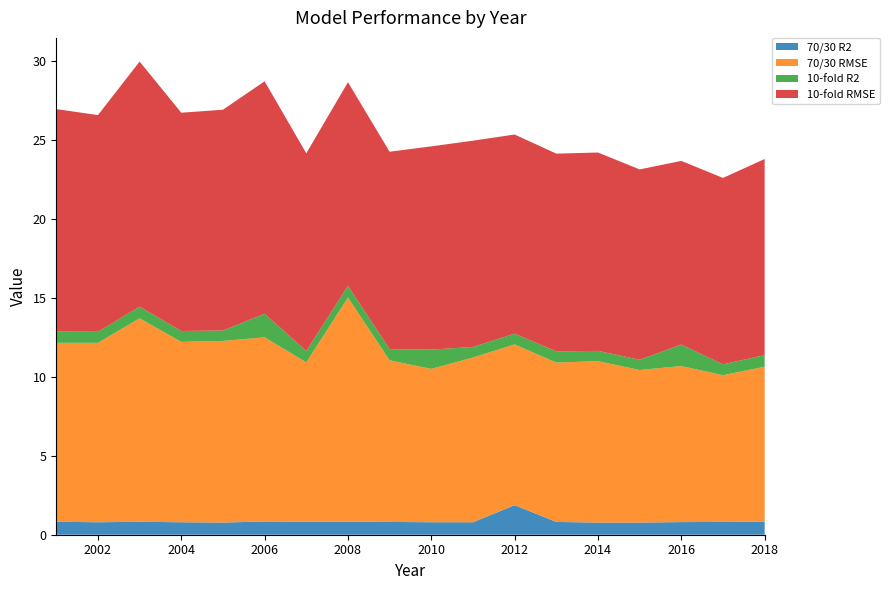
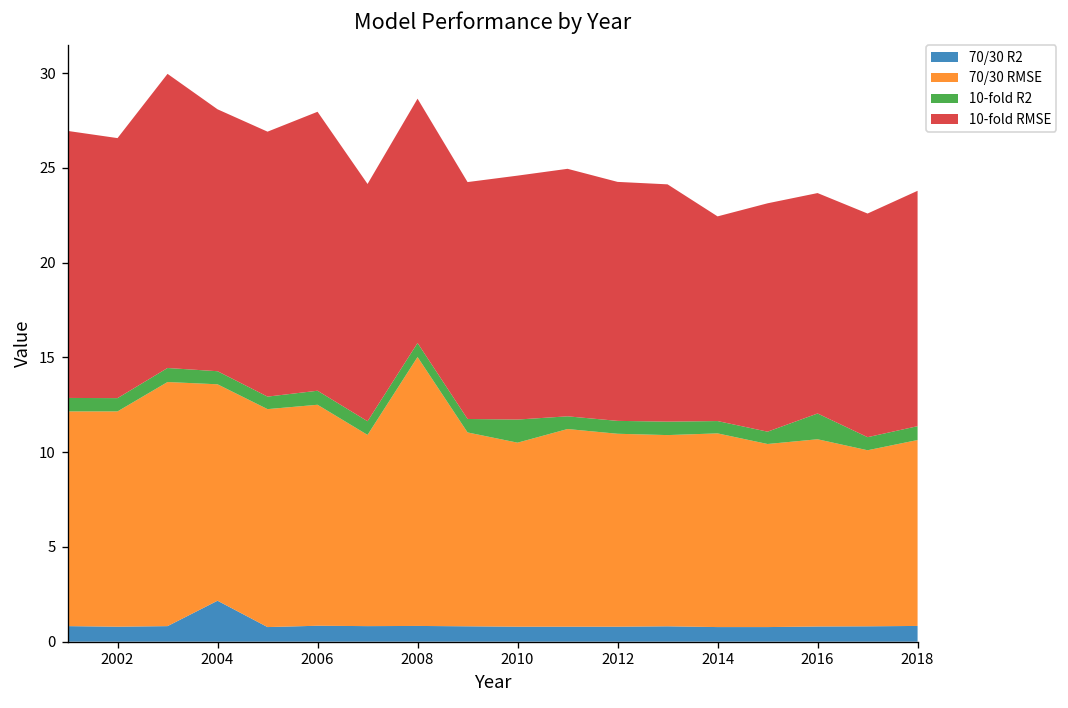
70/30 R2, 2004: 0.8 -> 2.2
10-fold R2, 2006: 1.5 -> 0.7
70/30 R2, 2012: 1.9 -> 0.8
10-fold RMSE, 2014: 12.6 -> 10.8
